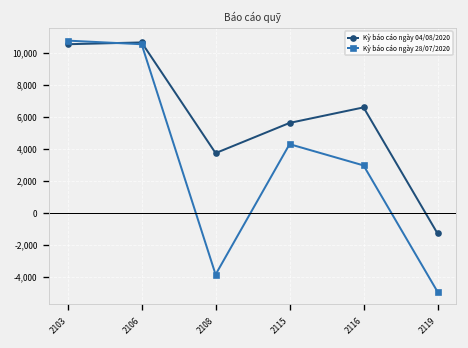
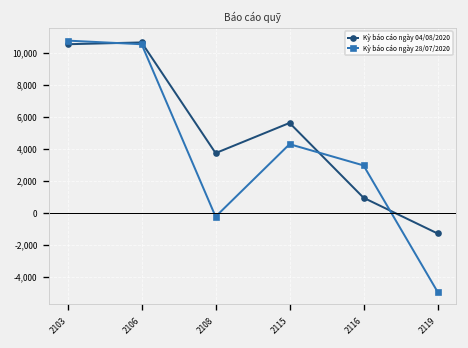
Kỳ báo cáo ngày 28/07/2020, 2108: -3,800 -> -200
Kỳ báo cáo ngày 04/08/2020, 2116: 6,600 -> 1,000
